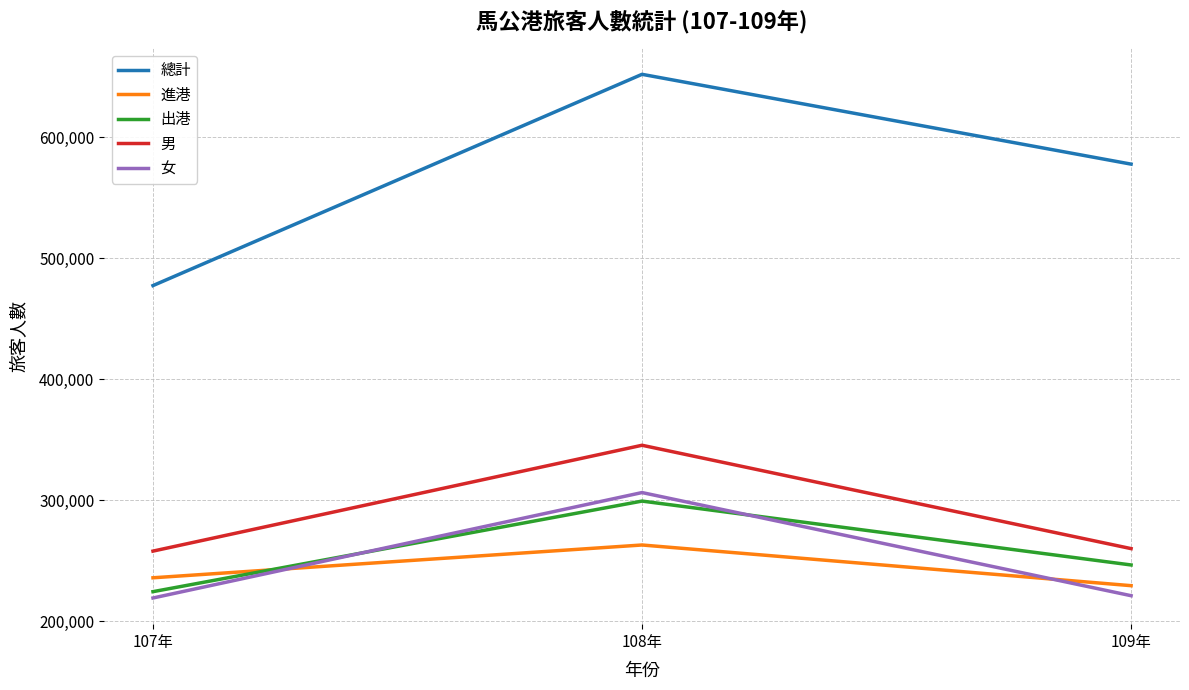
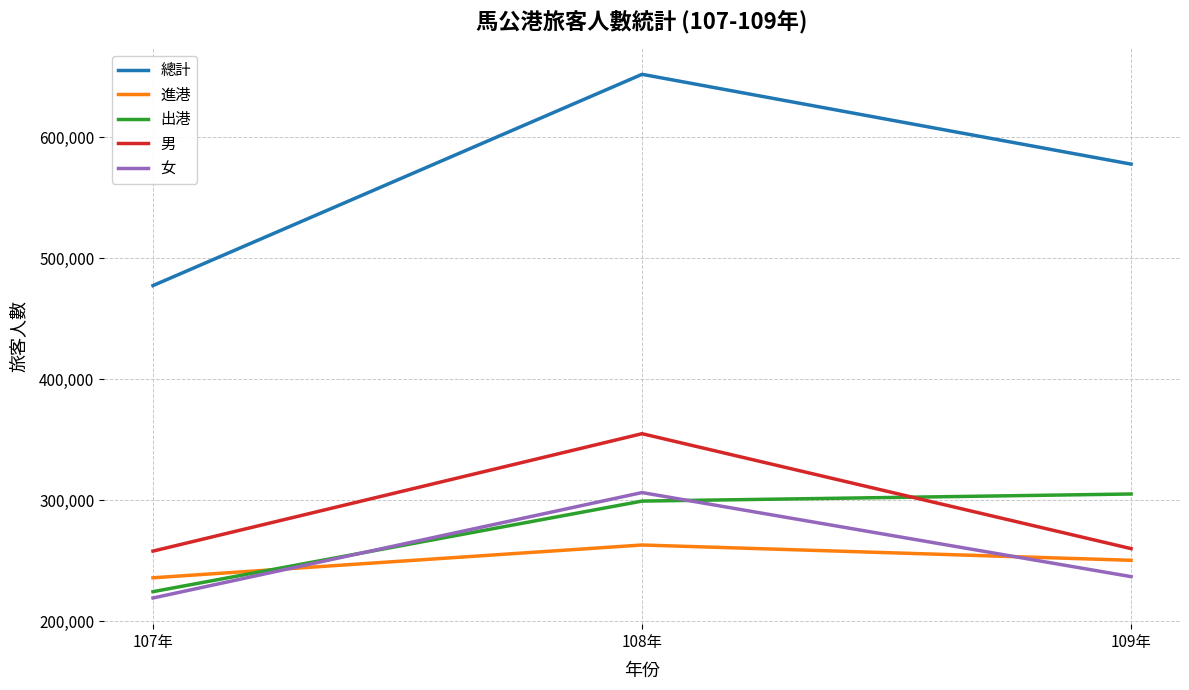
男, 108年: 345,000 -> 355,000
進港, 109年: 229,000 -> 250,000
出港, 109年: 247,000 -> 305,000
女, 109年: 221,000 -> 237,000
